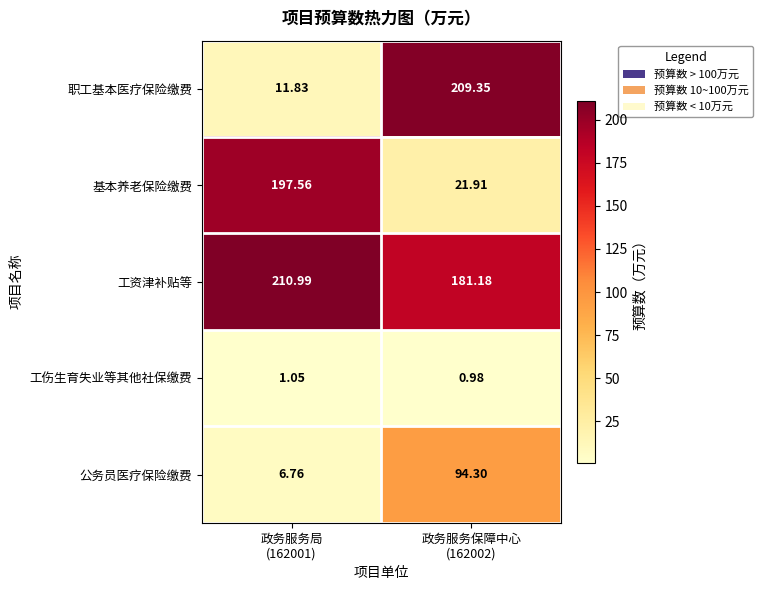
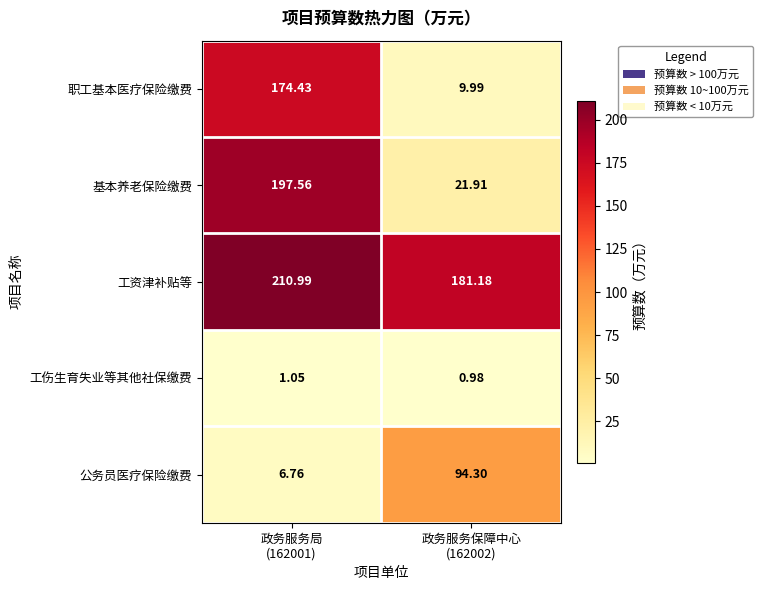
职工基本医疗保险缴费, 政务服务局 (162001): 11.83 -> 174.43
职工基本医疗保险缴费, 政务服务保障中心 (162002): 209.35 -> 9.99
